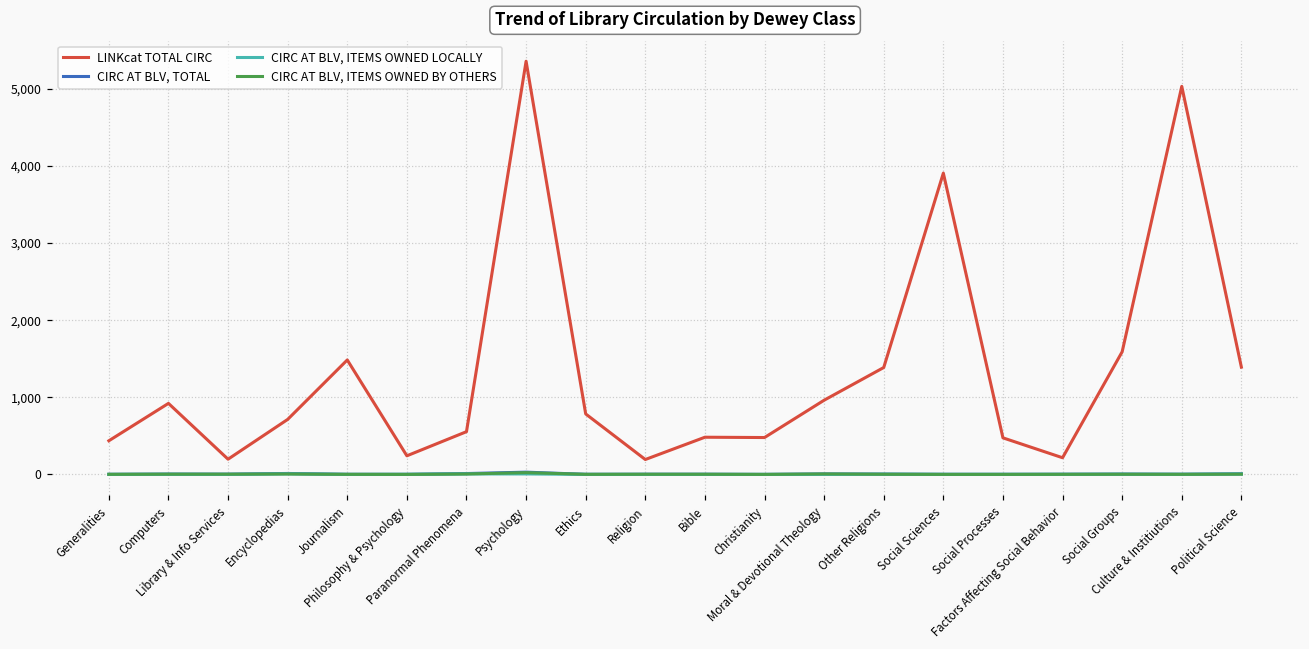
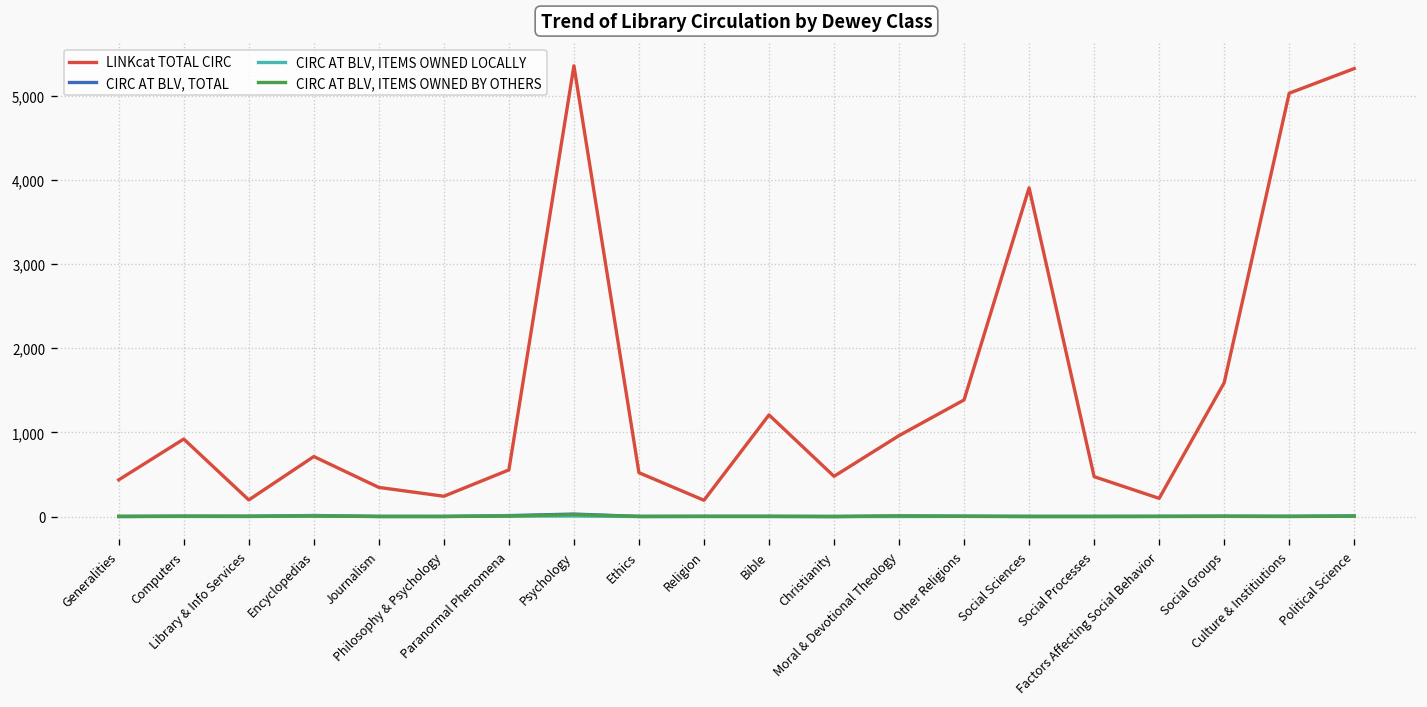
LINKcat TOTAL CIRC, Journalism: 1,500 -> 300
LINKcat TOTAL CIRC, Ethics: 800 -> 500
LINKcat TOTAL CIRC, Bible: 500 -> 1,200
LINKcat TOTAL CIRC, Political Science: 1,400 -> 5,300
